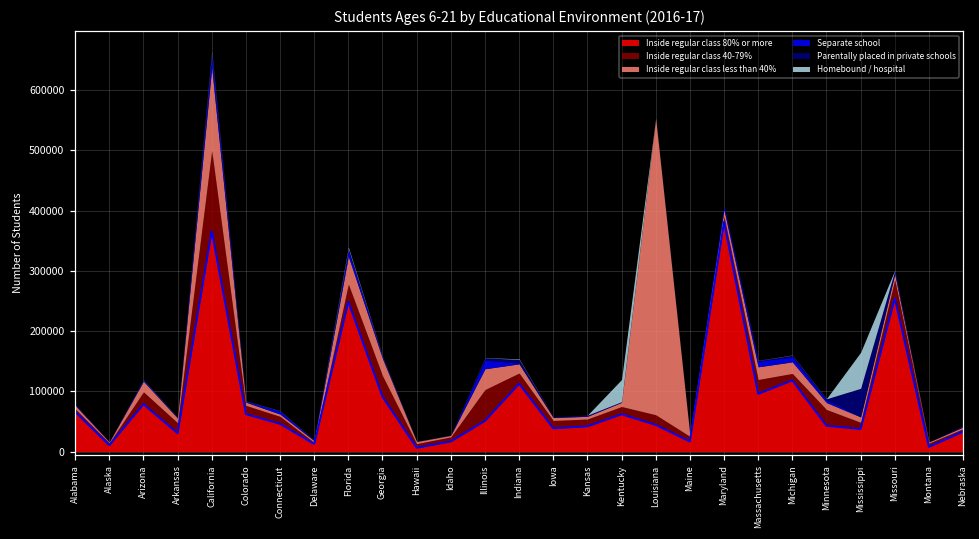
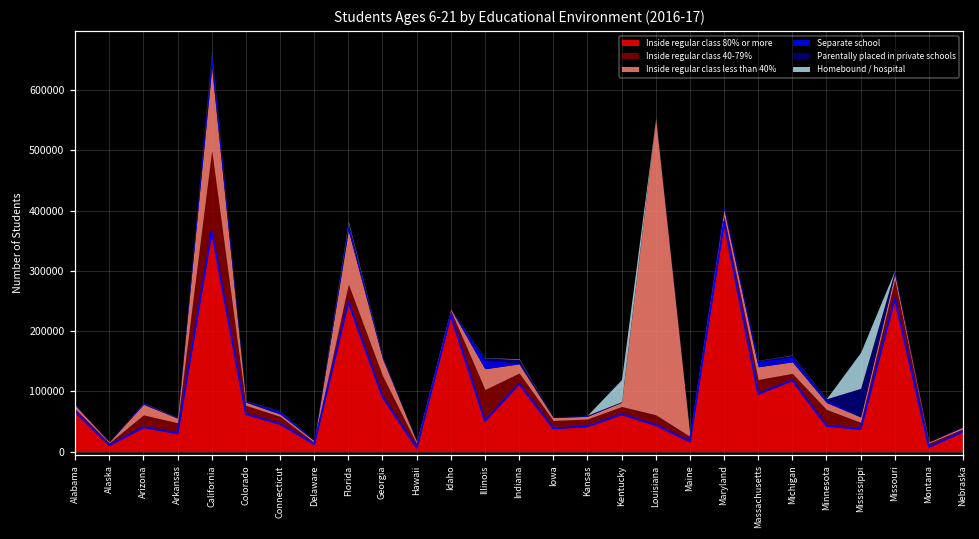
Inside regular class 80% or more, Arizona: 80000 -> 40000
Inside regular class less than 40%, Florida: 50000 -> 90000
Inside regular class 80% or more, Idaho: 20000 -> 230000
